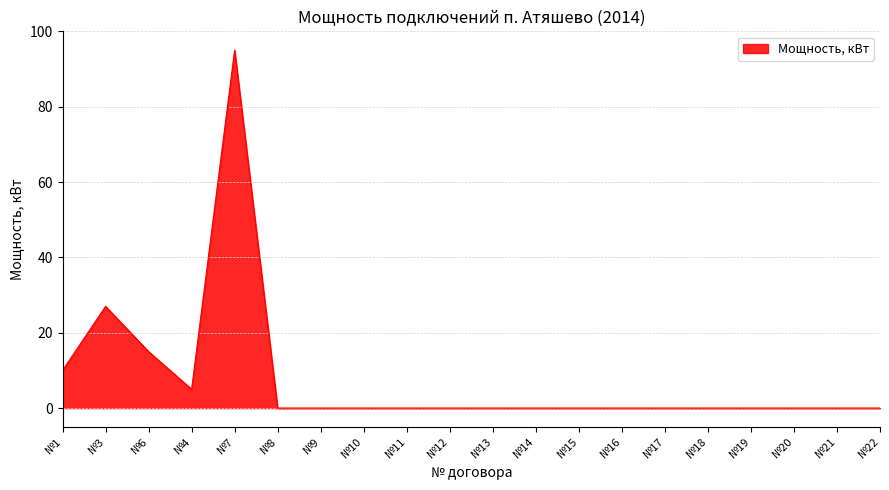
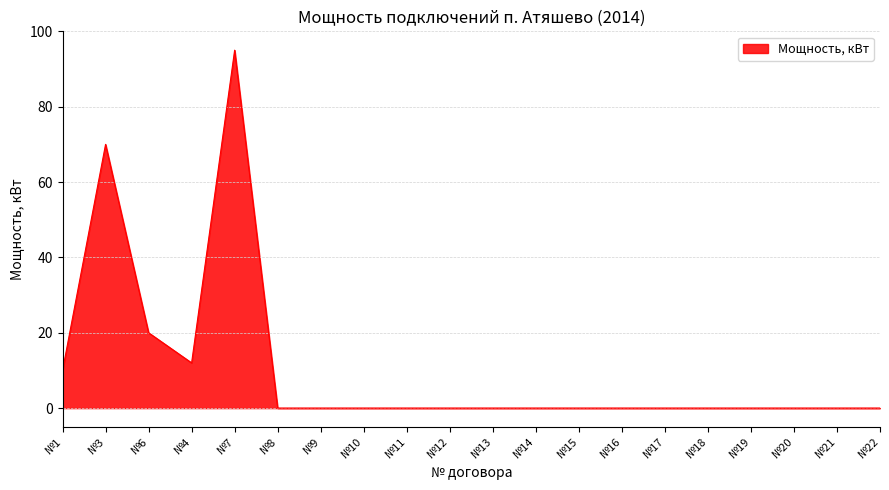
№3: 27 -> 70
№6: 15 -> 20
№4: 5 -> 12
